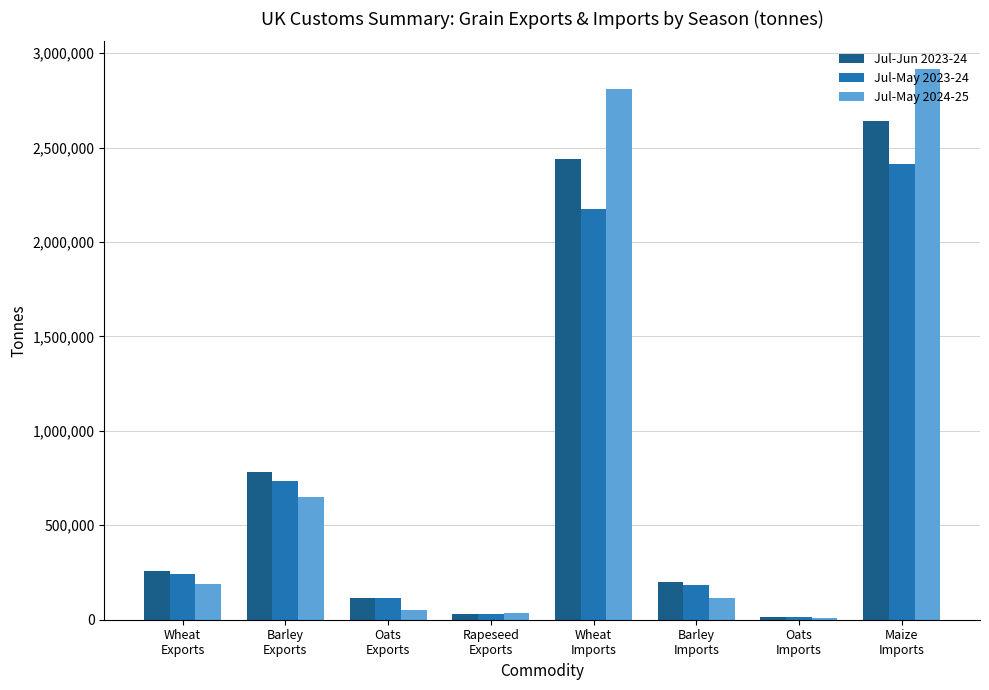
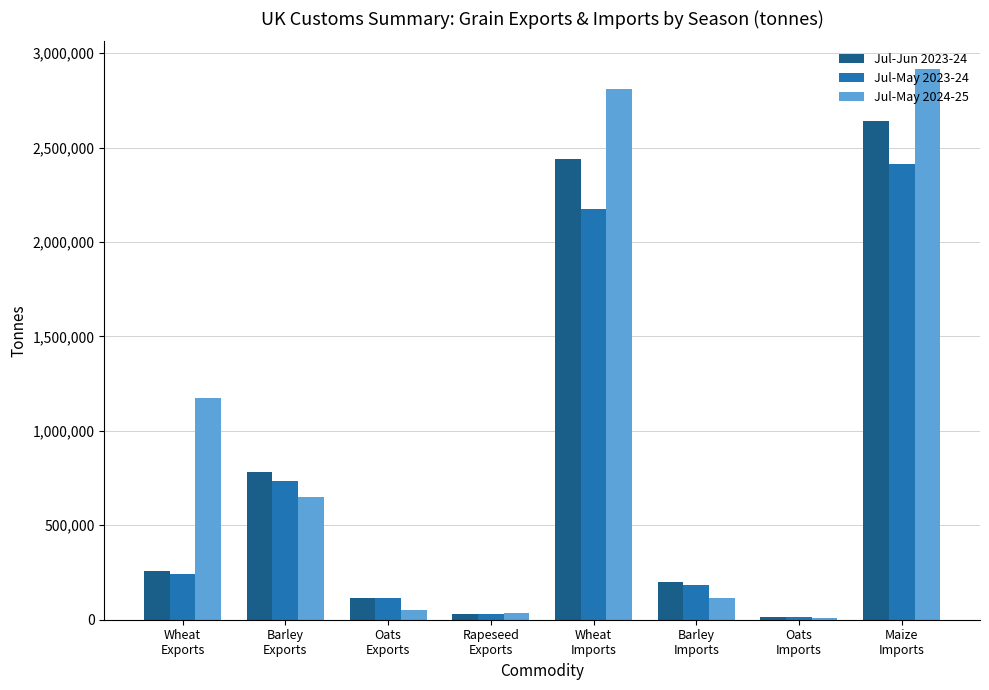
Jul-May 2024-25, Wheat Exports: 190,000 -> 1,170,000
